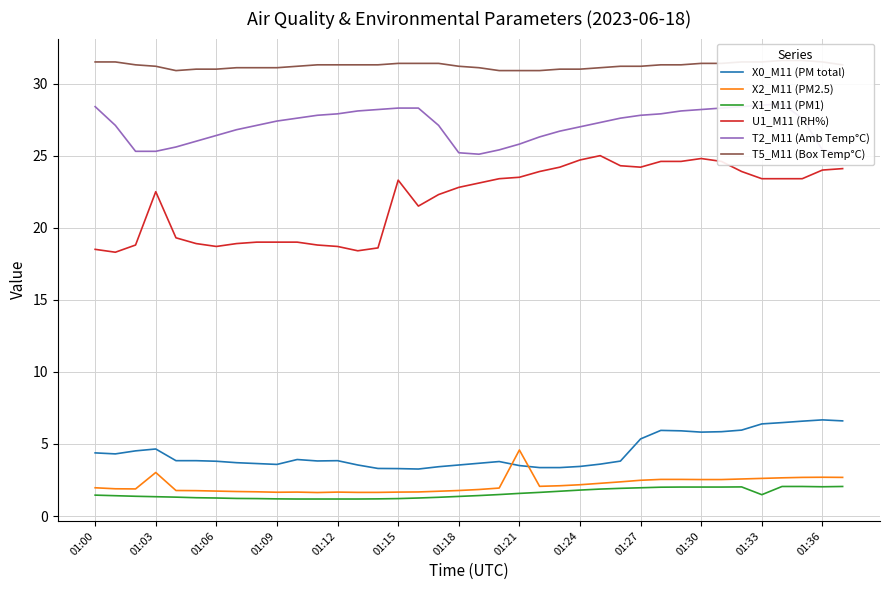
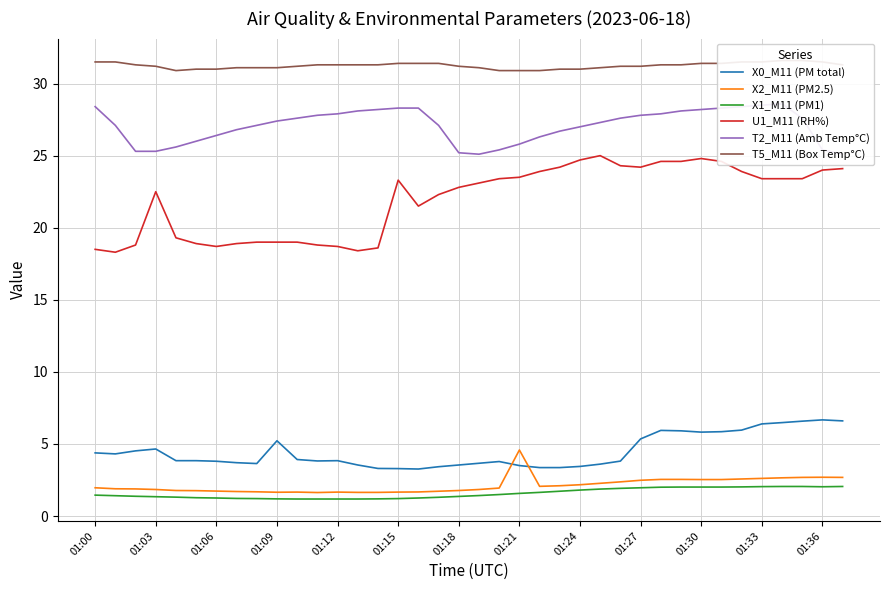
X2_M11 (PM2.5), 01:03: 3.0 -> 1.8
X0_M11 (PM total), 01:09: 3.6 -> 5.2
X1_M11 (PM1), 01:33: 1.5 -> 2.0
